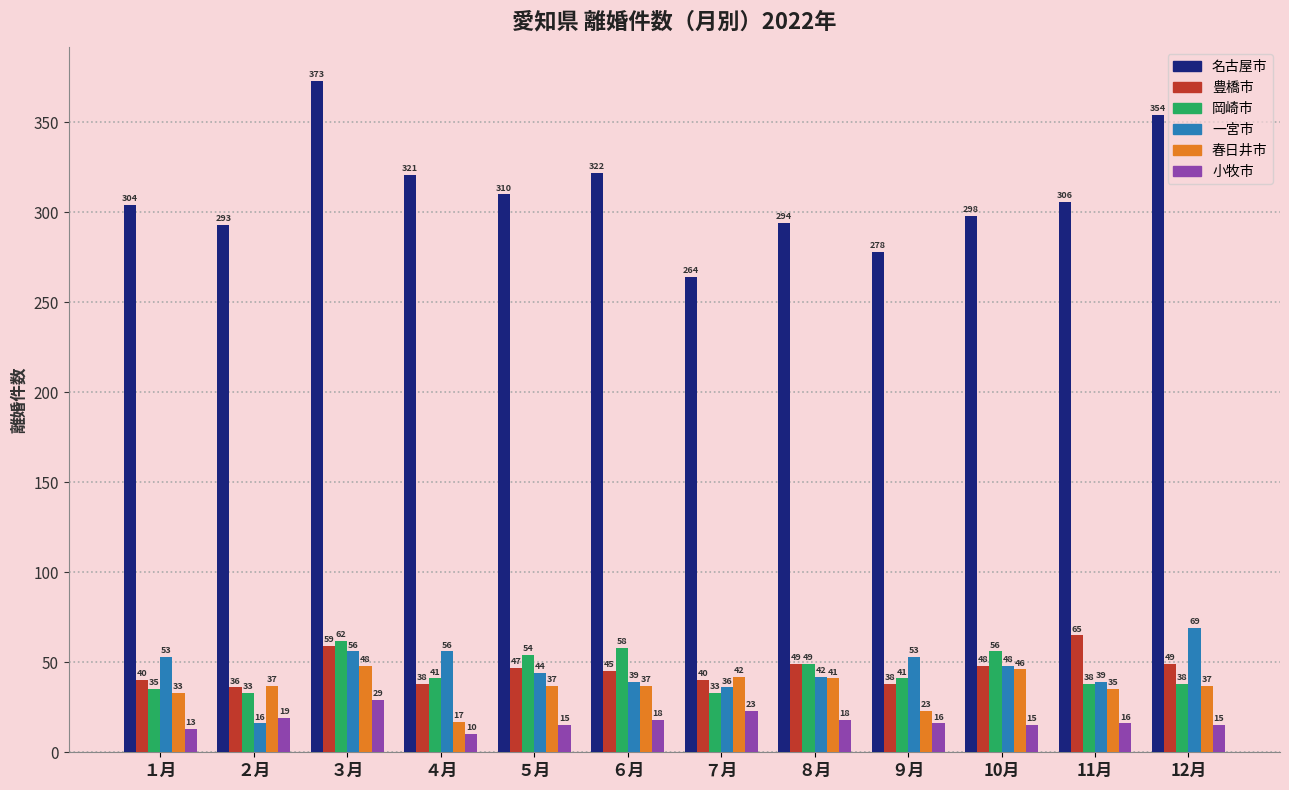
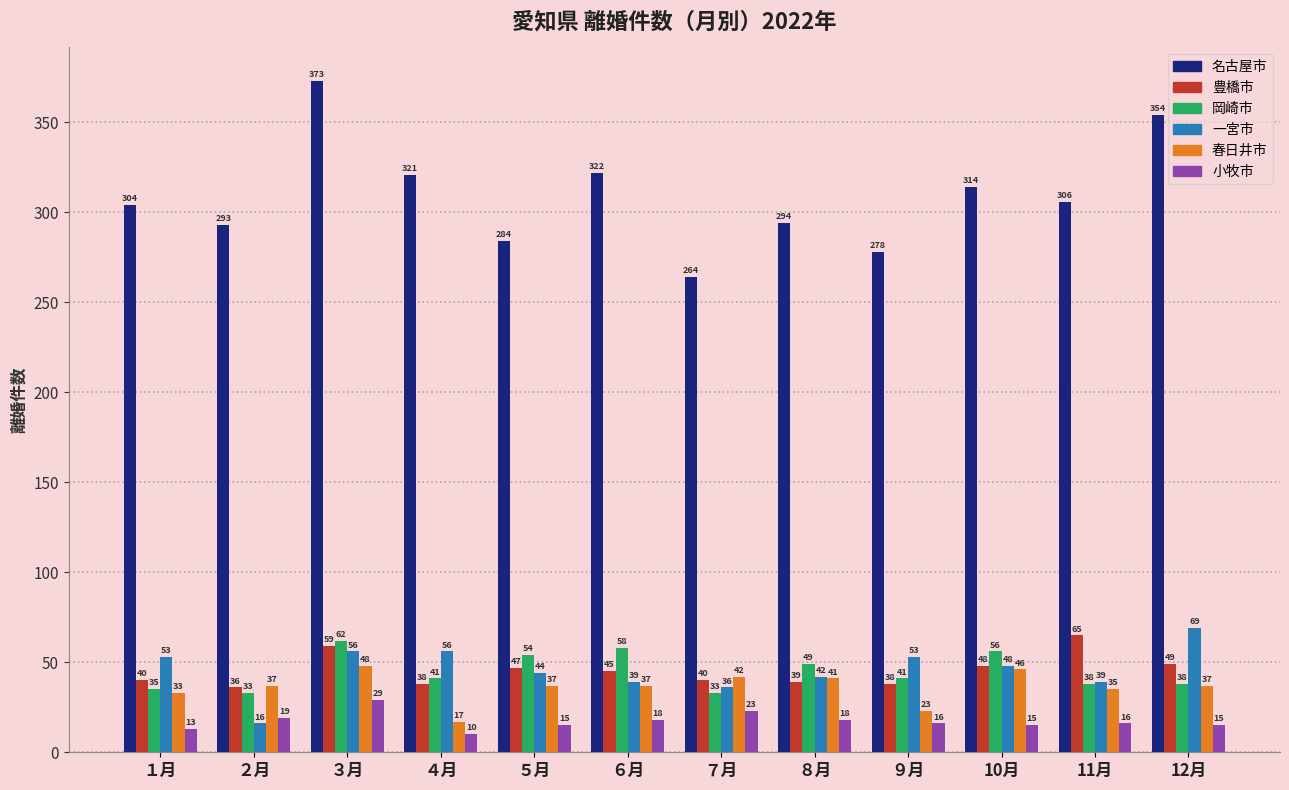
名古屋市, ５月: 310 -> 284
豊橋市, ８月: 49 -> 39
名古屋市, 10月: 298 -> 314
